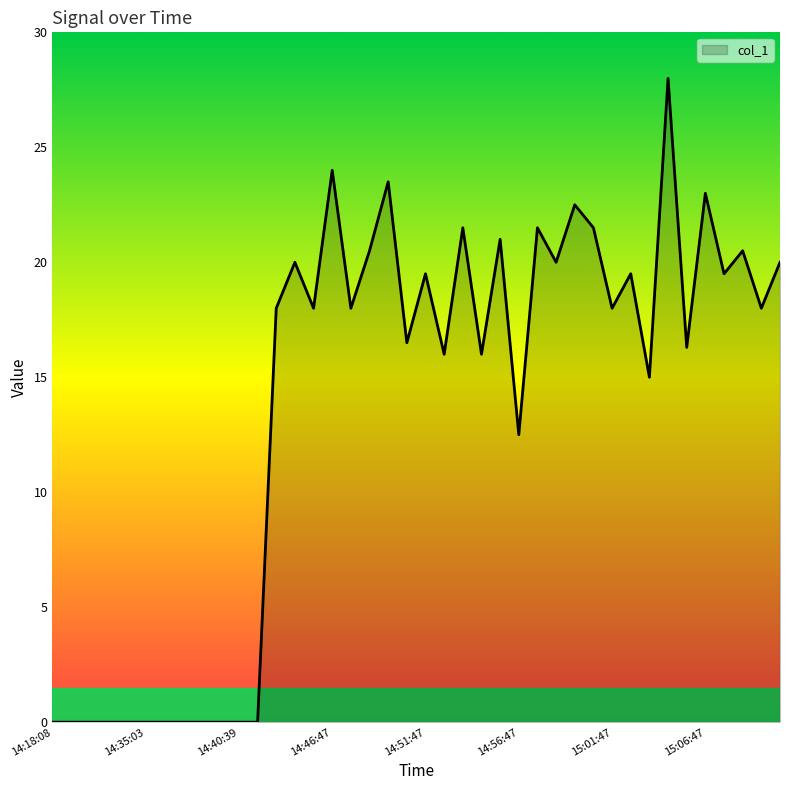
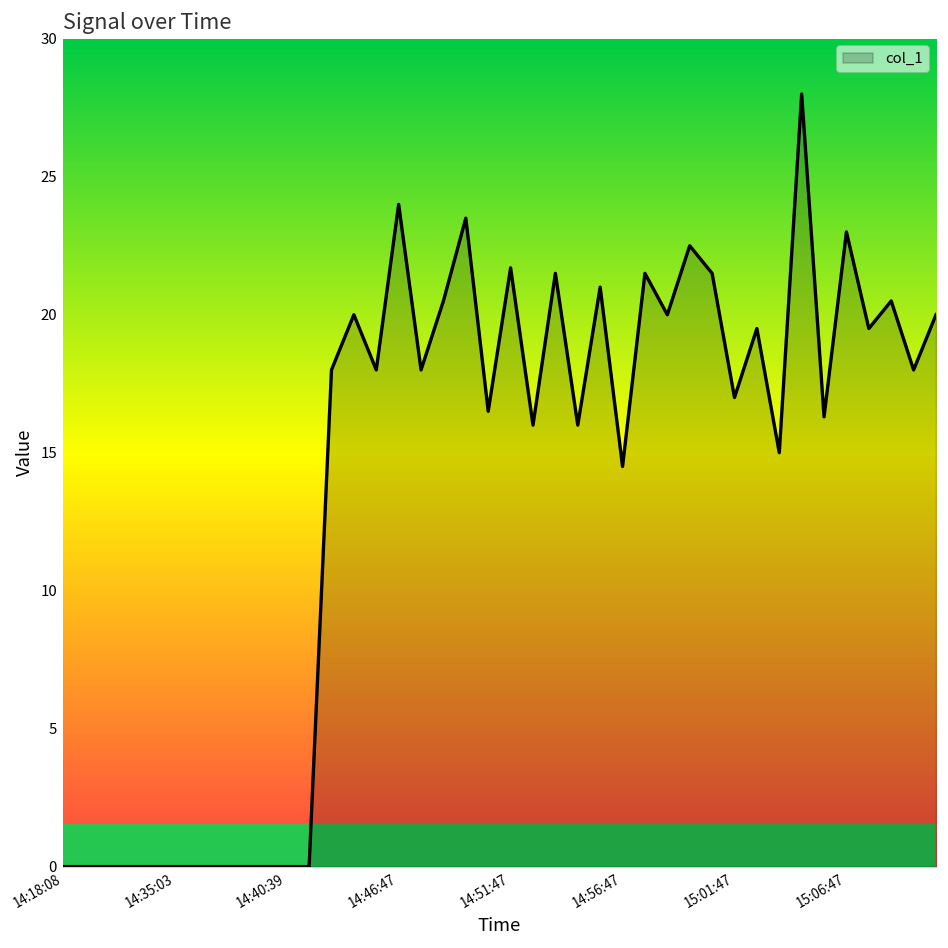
14:51:47: 19.5 -> 21.7
14:56:47: 12.5 -> 14.5
15:01:47: 18 -> 17
